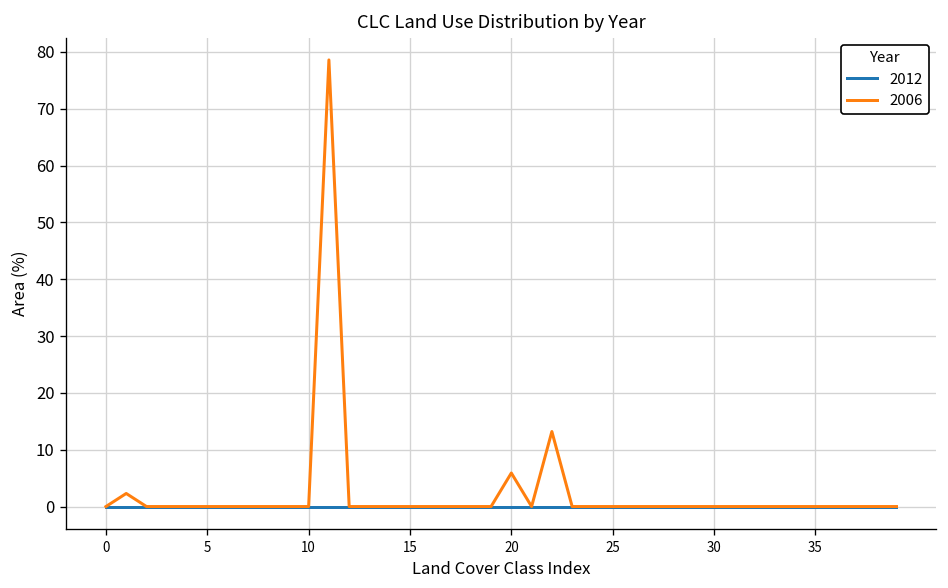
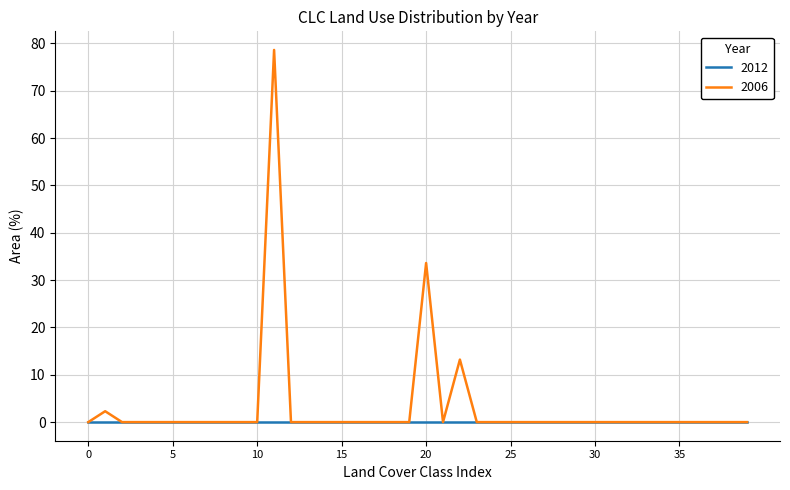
2006, 20: 6 -> 34
